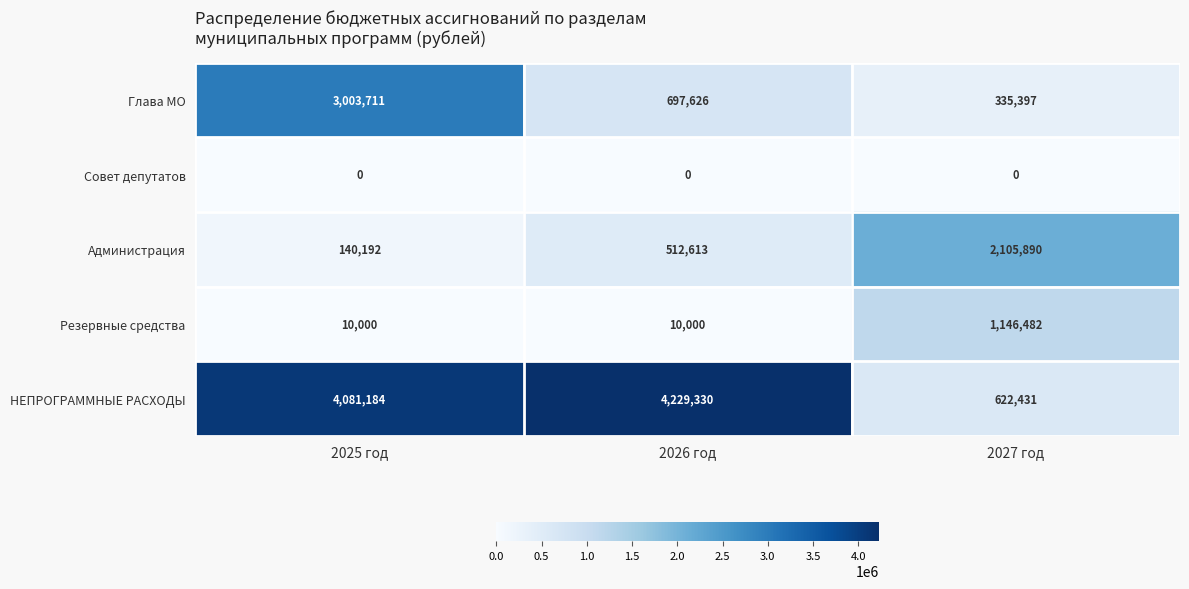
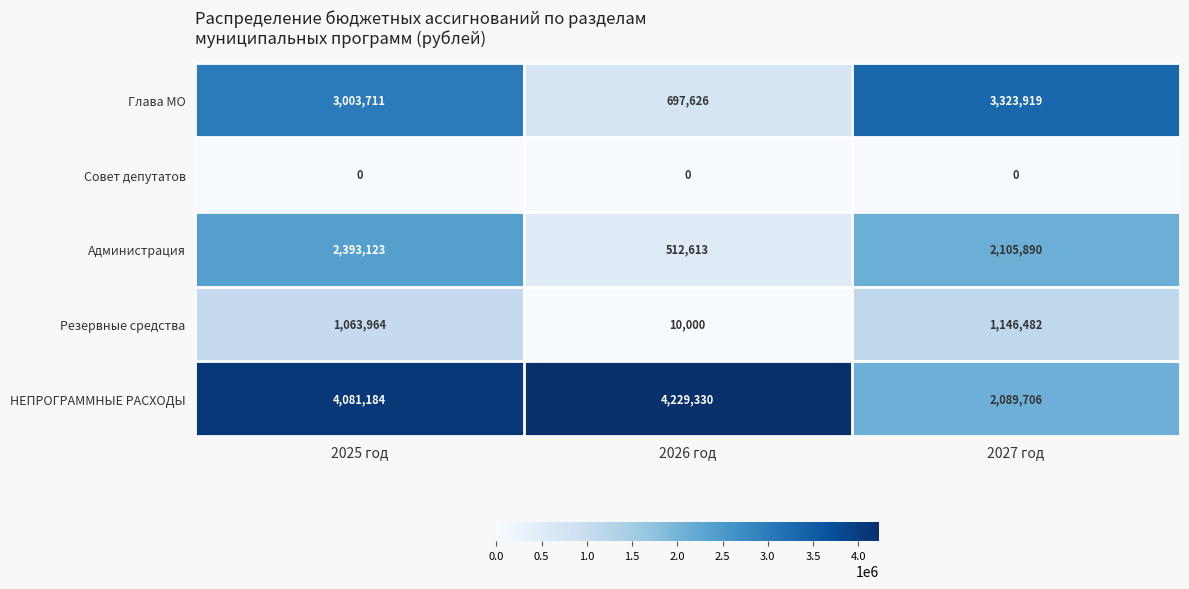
Глава МО, 2027 год: 335,397 -> 3,323,919
Администрация, 2025 год: 140,192 -> 2,393,123
Резервные средства, 2025 год: 10,000 -> 1,063,964
НЕПРОГРАММНЫЕ РАСХОДЫ, 2027 год: 622,431 -> 2,089,706
